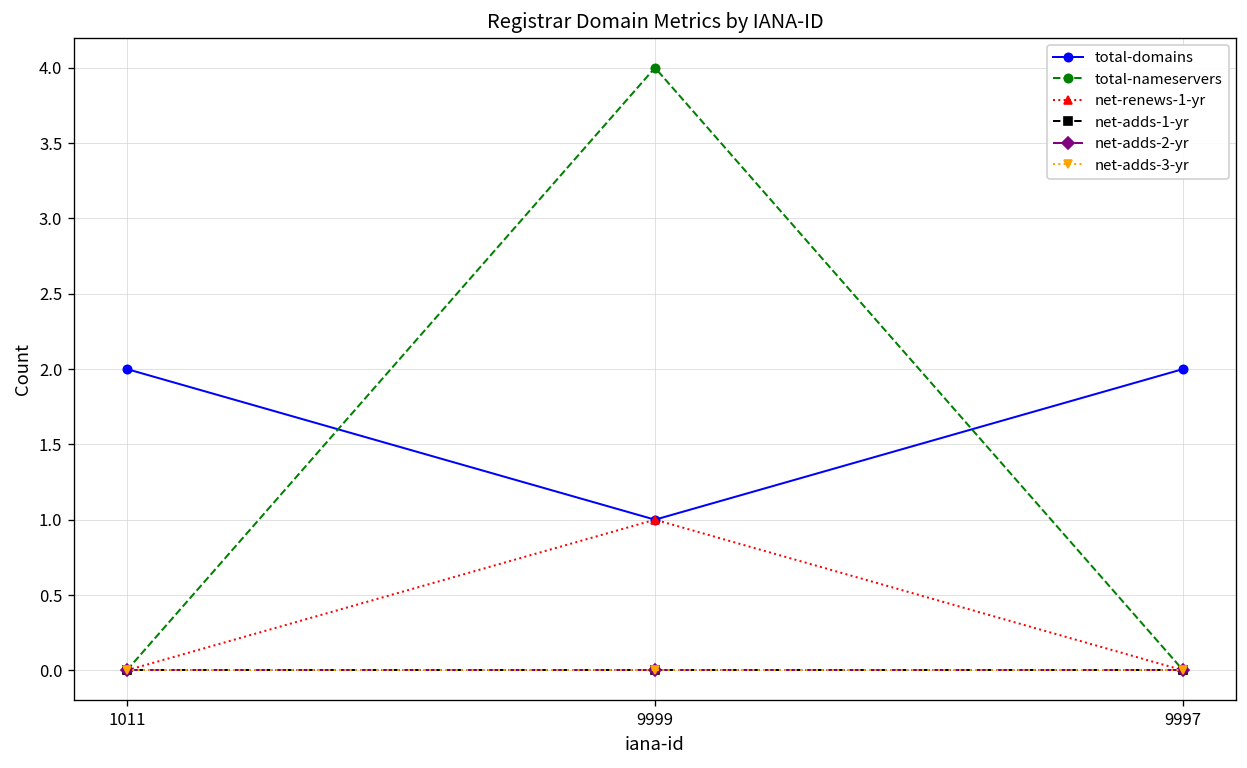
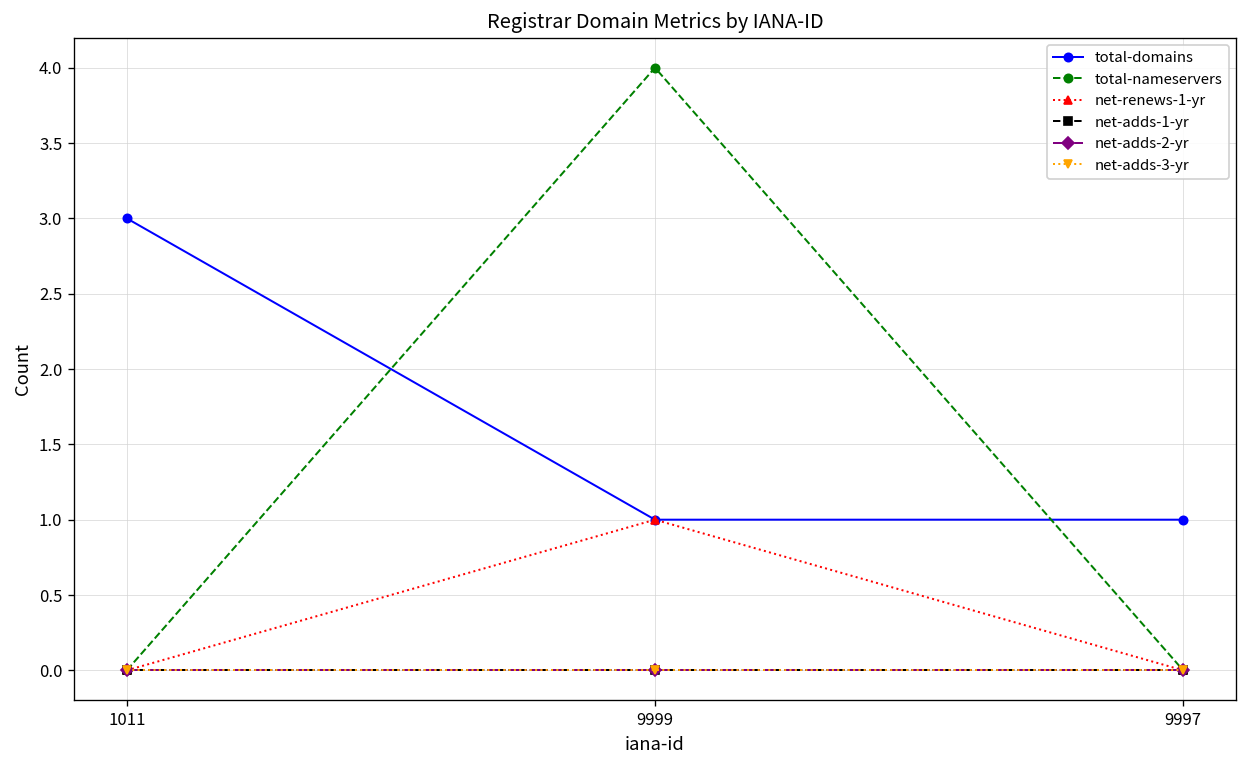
total-domains, 1011: 2 -> 3
total-domains, 9997: 2 -> 1
